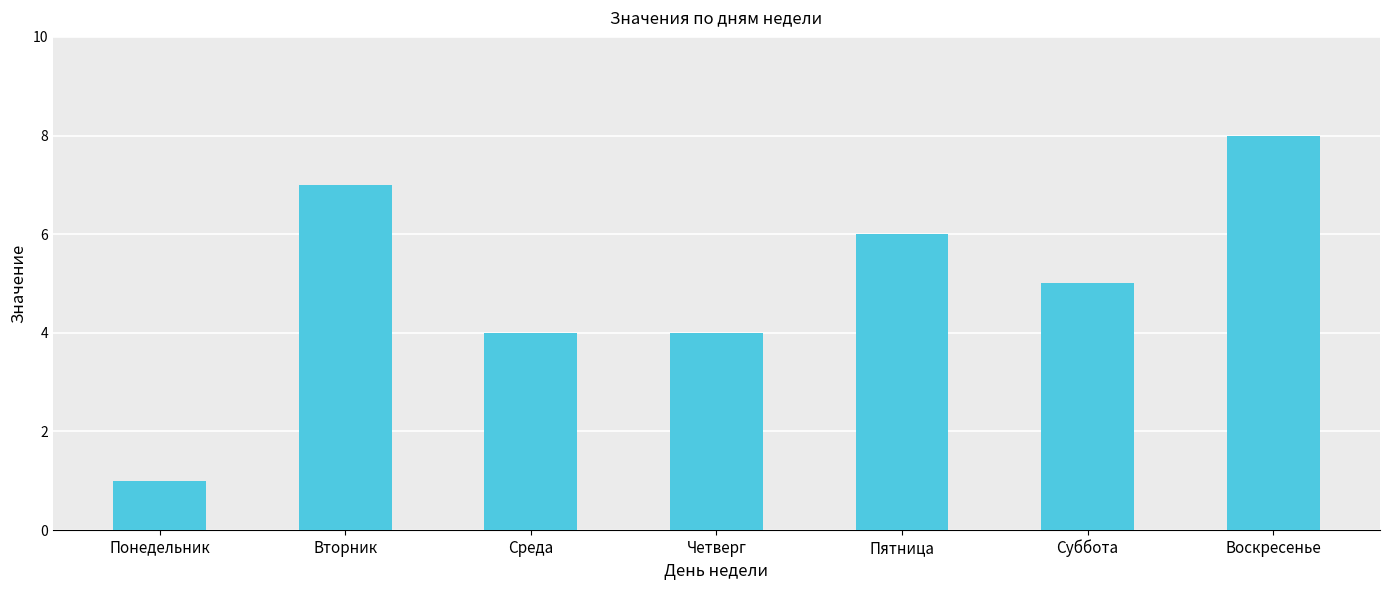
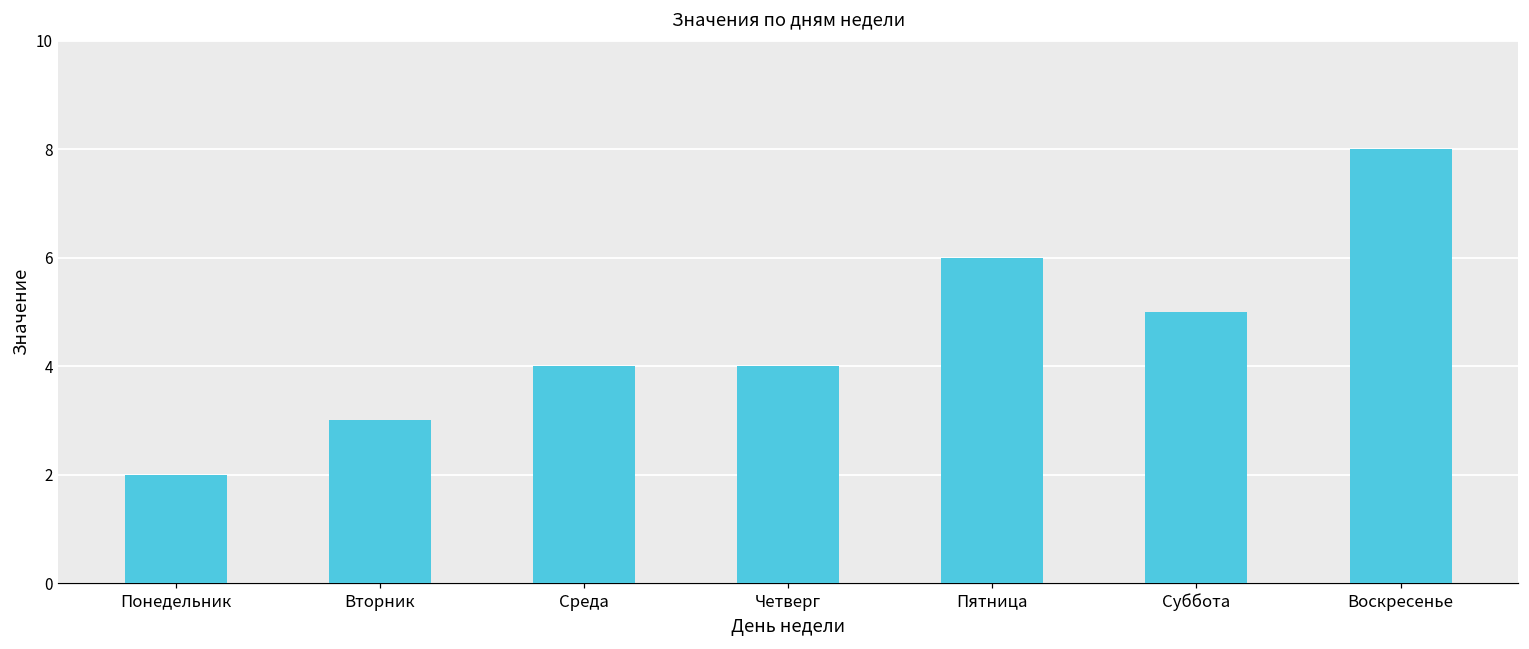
Понедельник: 1 -> 2
Вторник: 7 -> 3
